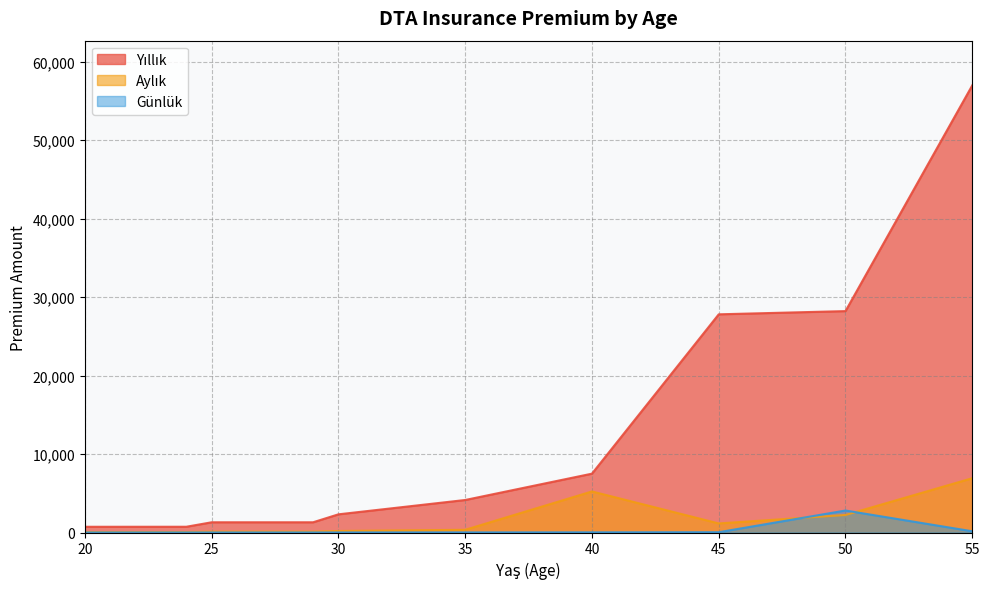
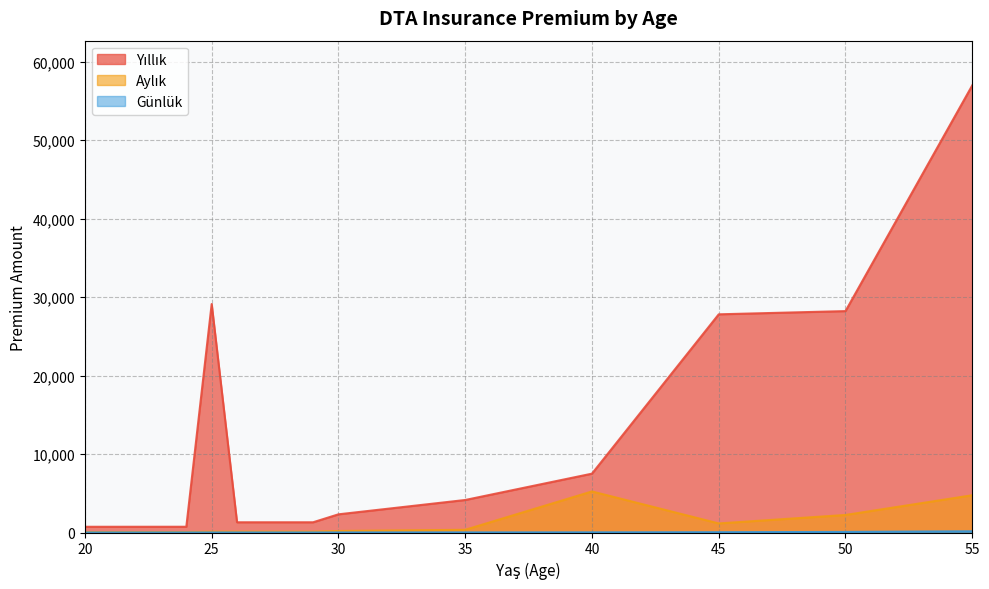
Yıllık, 25: 1,000 -> 29,000
Günlük, 50: 3,000 -> 0
Aylık, 55: 7,000 -> 5,000
